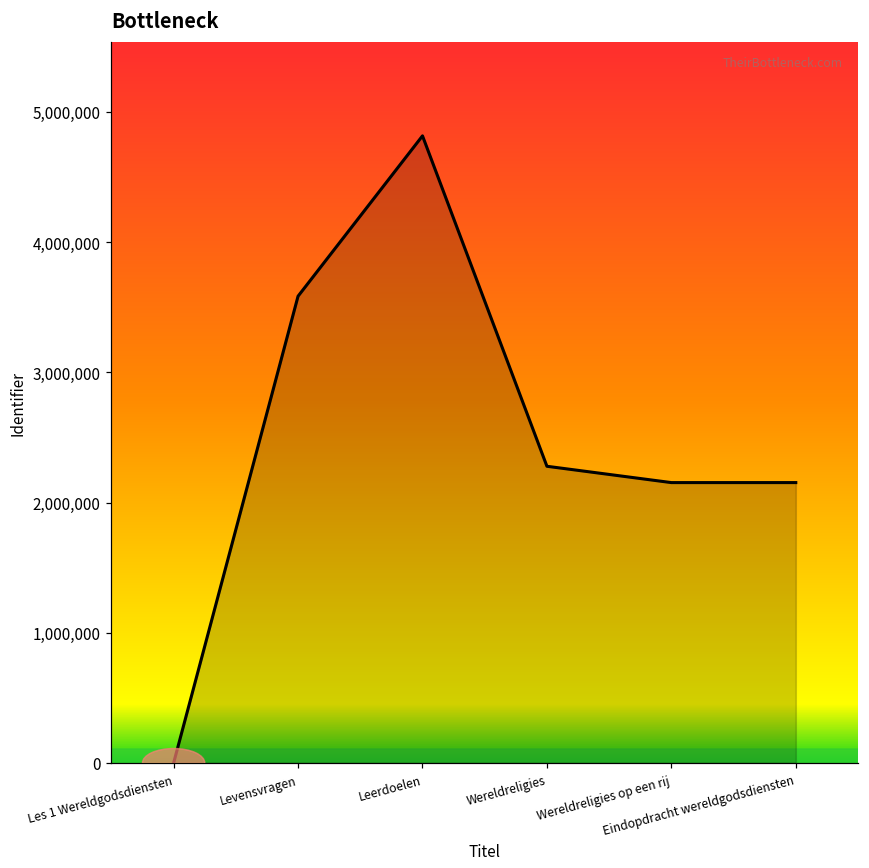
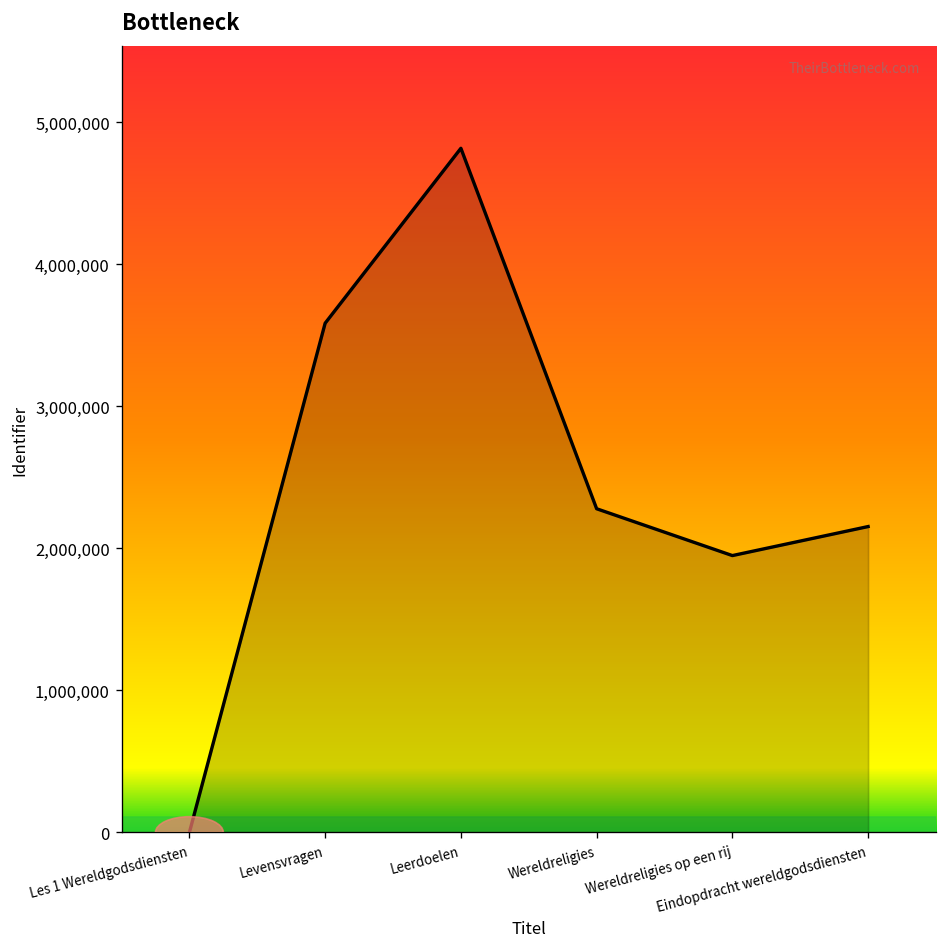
Wereldreligies op een rij: 2,150,000 -> 1,950,000
